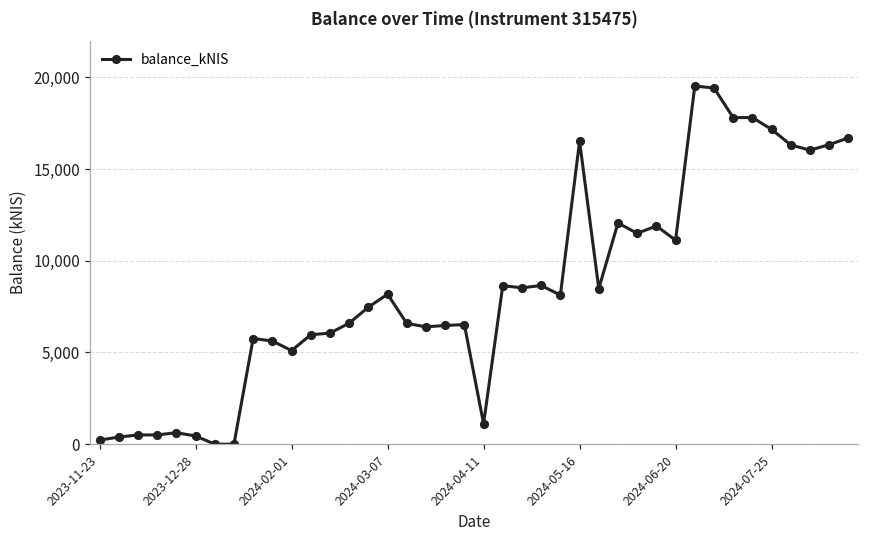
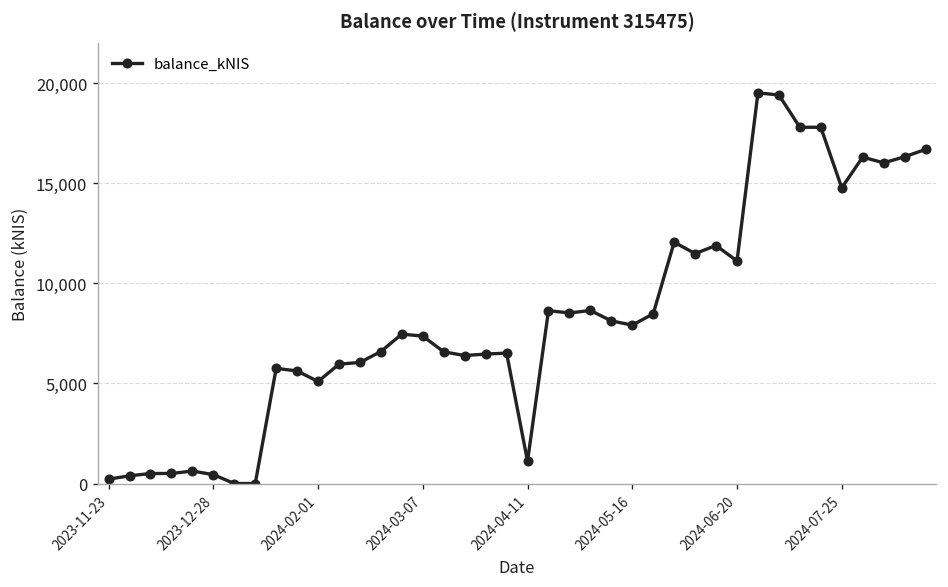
2024-03-07: 8,200 -> 7,400
2024-05-16: 16,500 -> 7,900
2024-07-25: 17,200 -> 14,800
